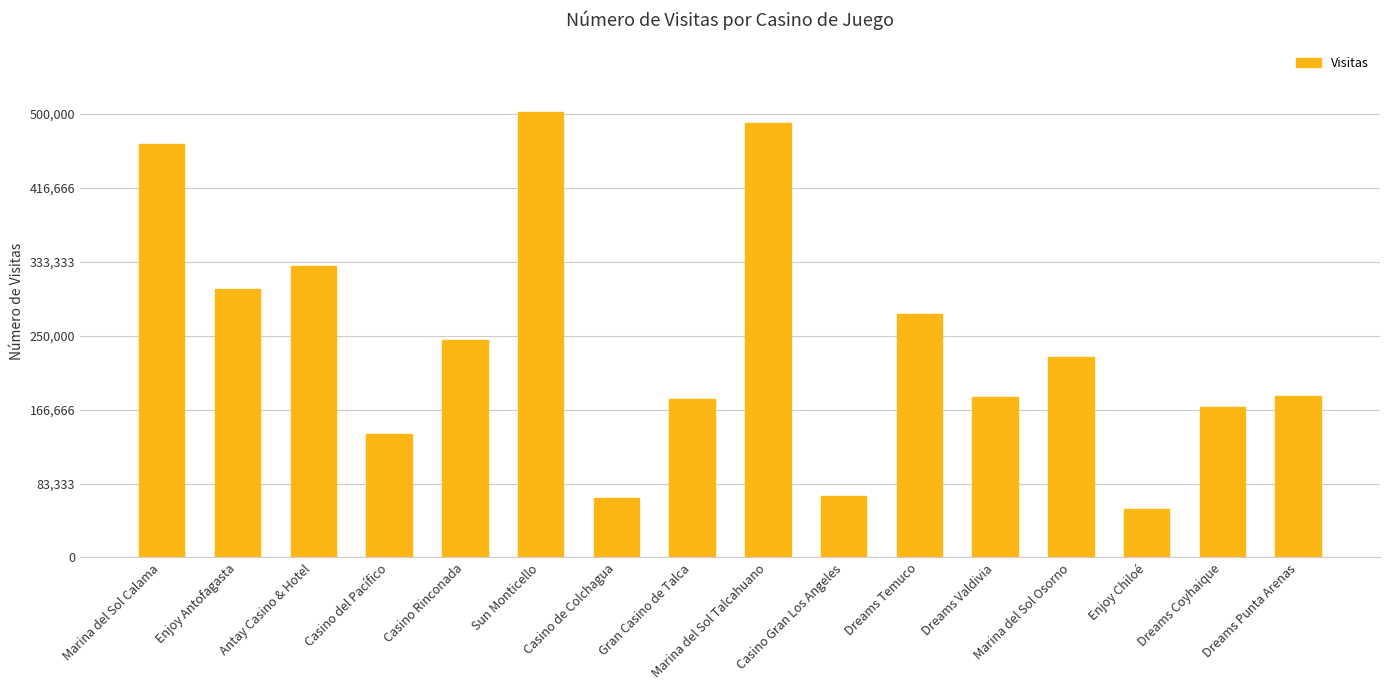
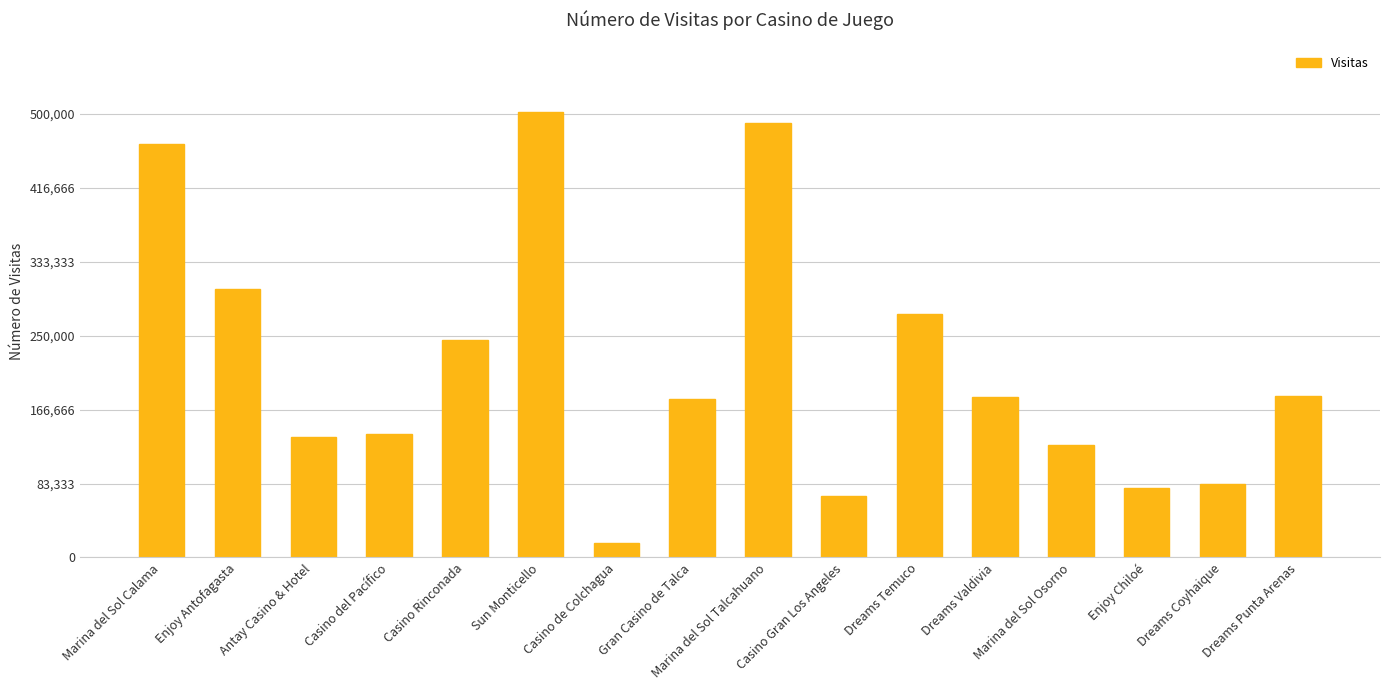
Antay Casino & Hotel: 330,000 -> 140,000
Casino de Colchagua: 70,000 -> 20,000
Marina del Sol Osorno: 230,000 -> 130,000
Enjoy Chiloé: 50,000 -> 80,000
Dreams Coyhaique: 170,000 -> 80,000
